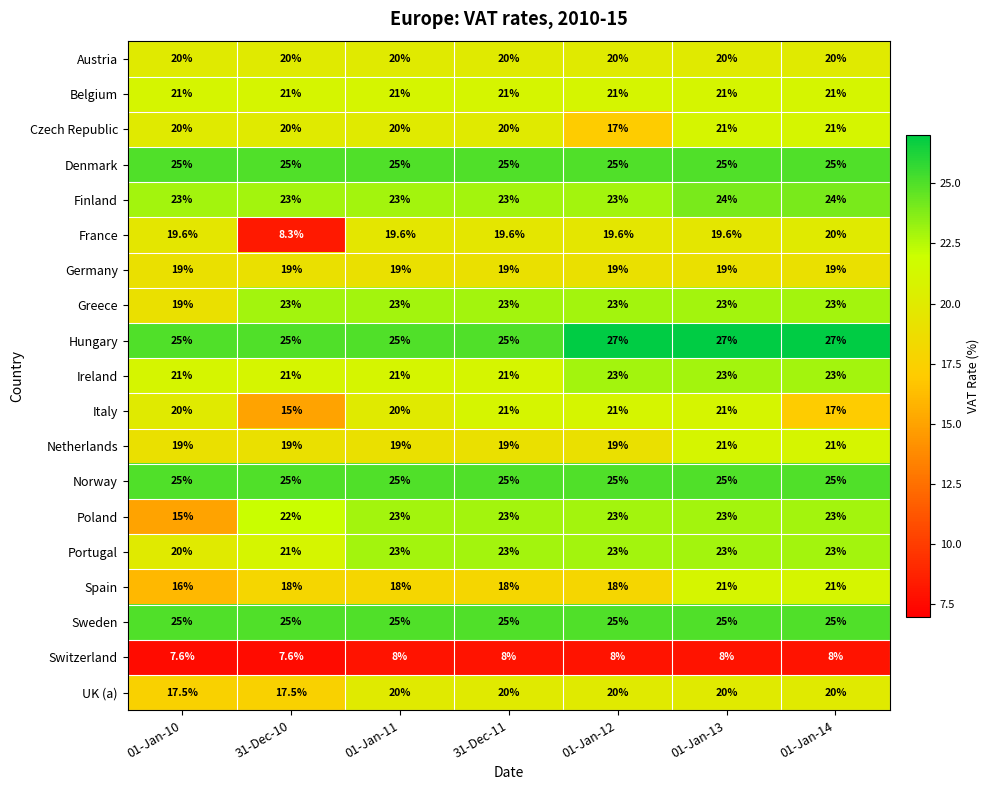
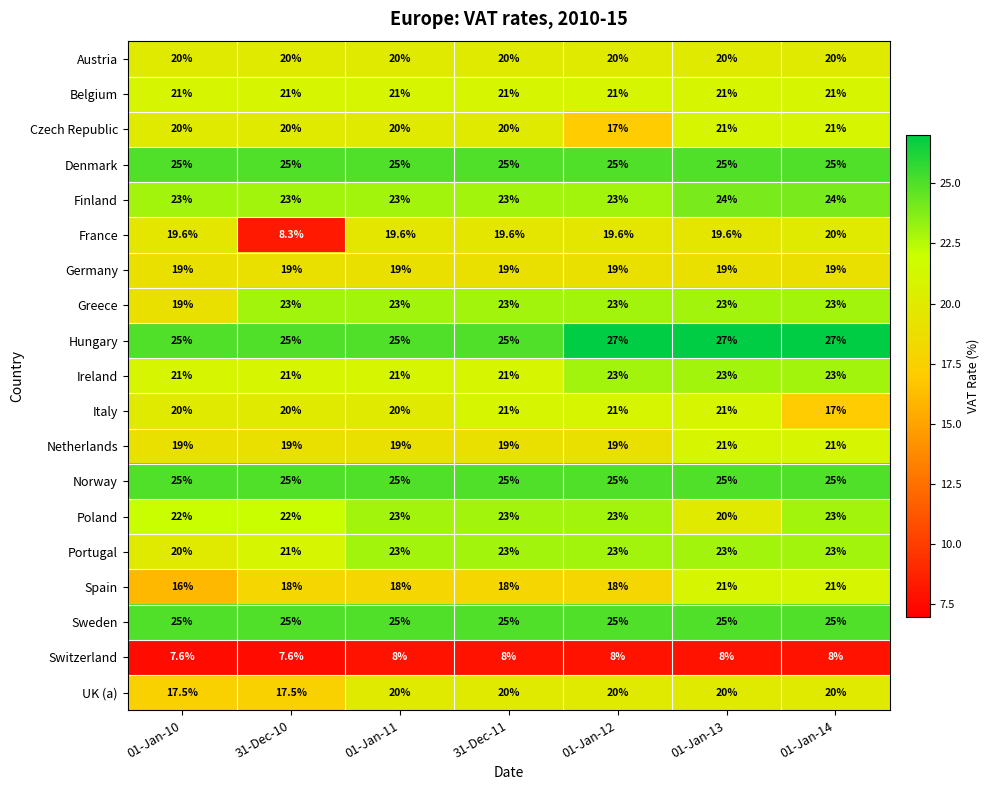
Italy, 31-Dec-10: 15% -> 20%
Poland, 01-Jan-10: 15% -> 22%
Poland, 01-Jan-13: 23% -> 20%
